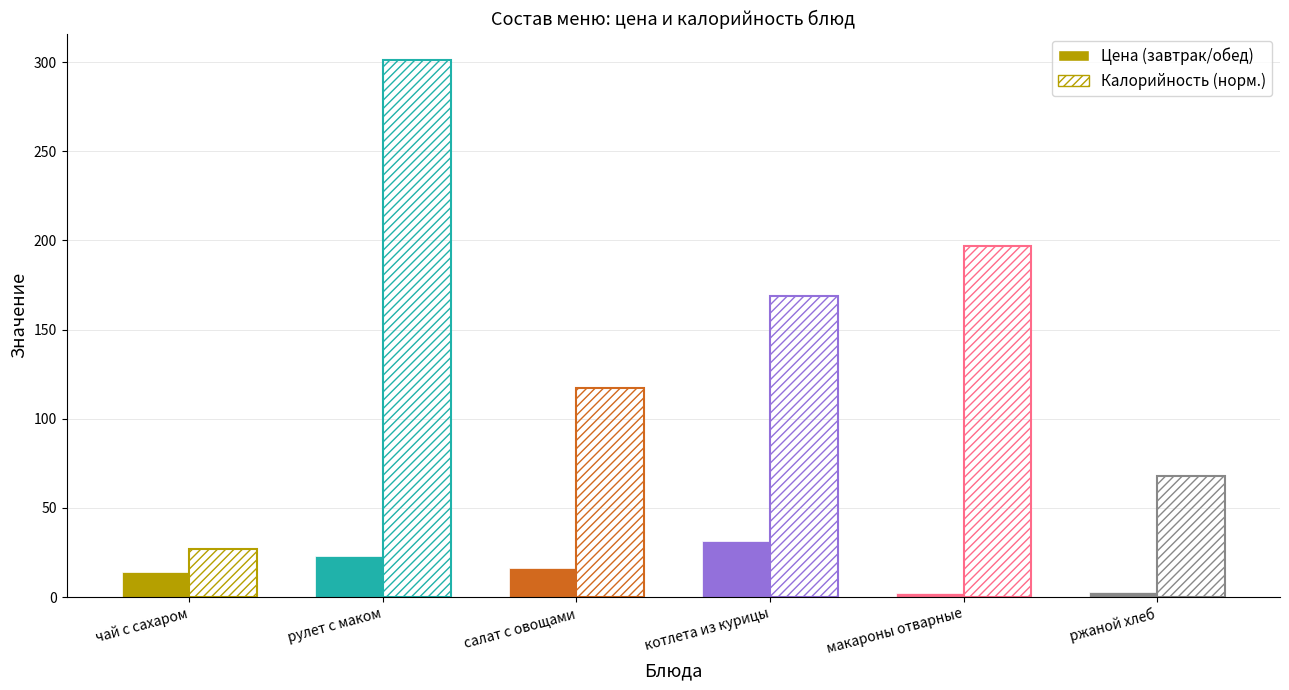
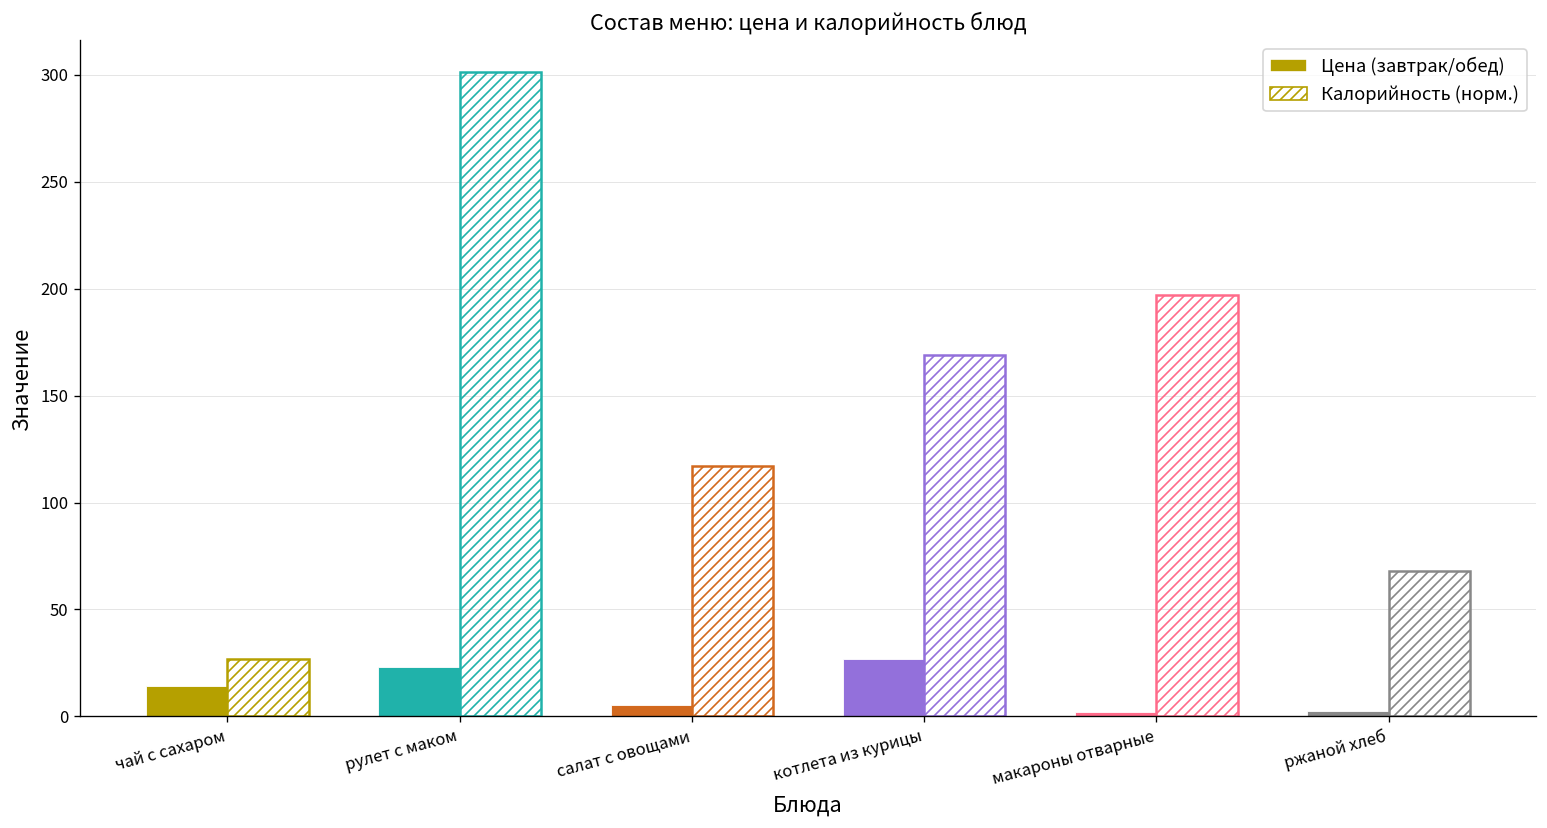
Цена (завтрак/обед), салат с овощами: 16 -> 6
Цена (завтрак/обед), котлета из курицы: 31 -> 27
